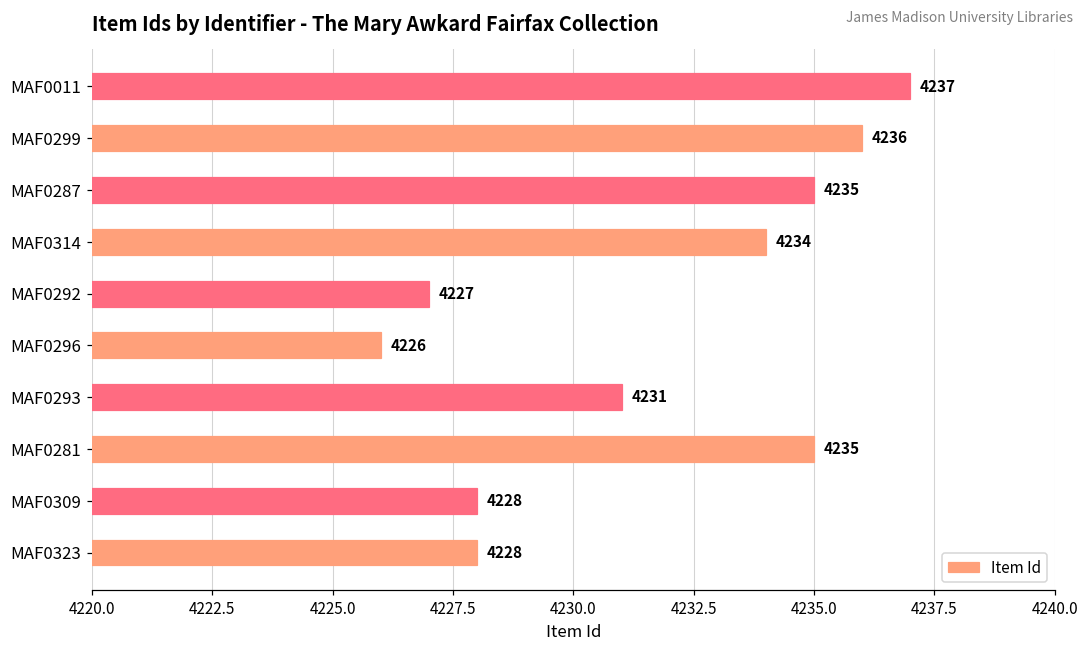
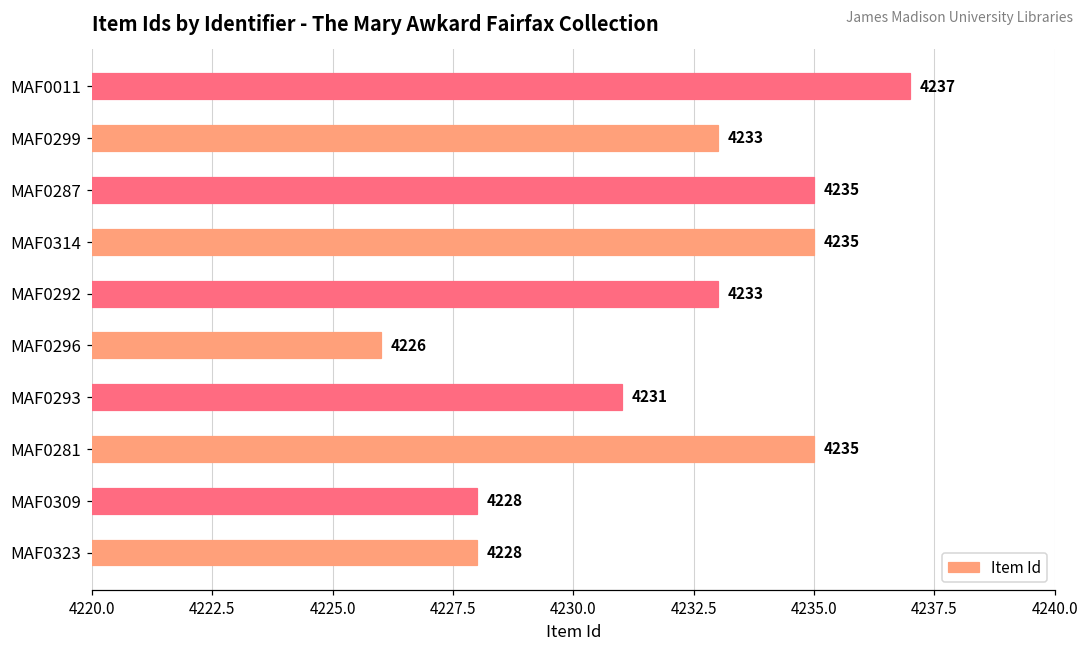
MAF0299: 4236 -> 4233
MAF0314: 4234 -> 4235
MAF0292: 4227 -> 4233
